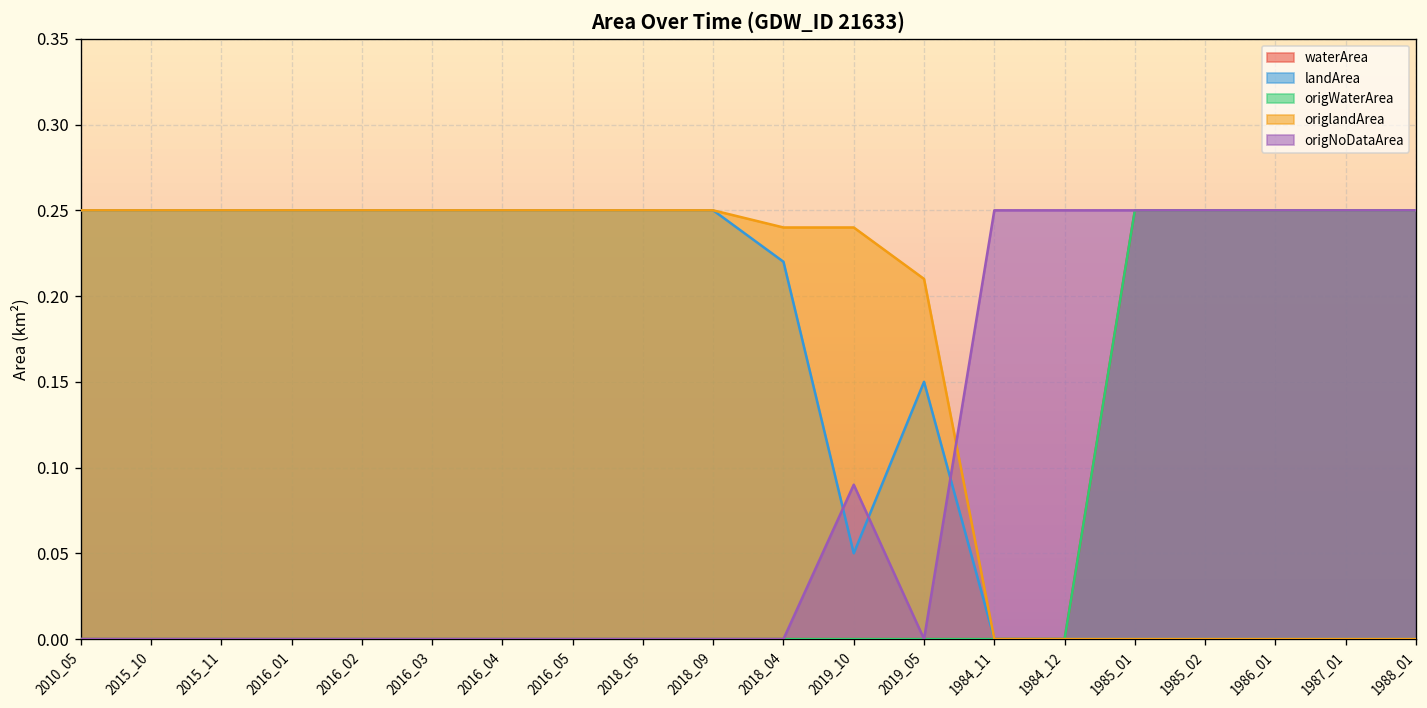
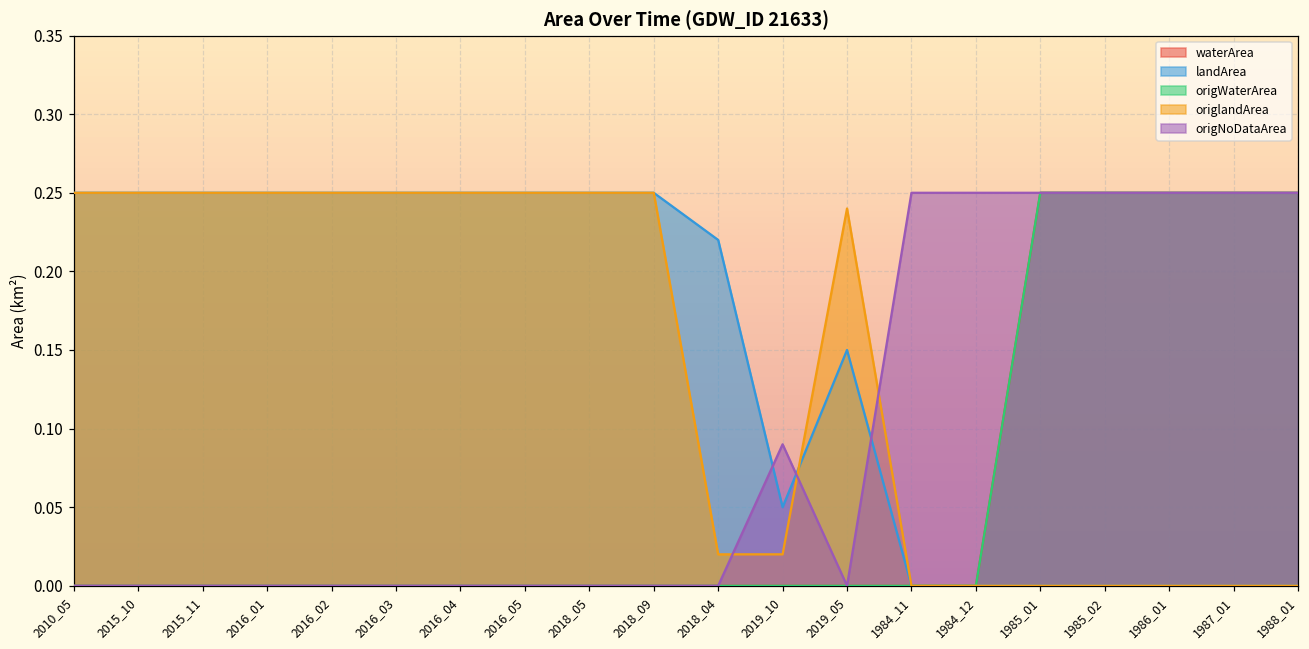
origlandArea, 2018_04: 0.24 -> 0.02
origlandArea, 2019_10: 0.24 -> 0.02
origlandArea, 2019_05: 0.21 -> 0.24
